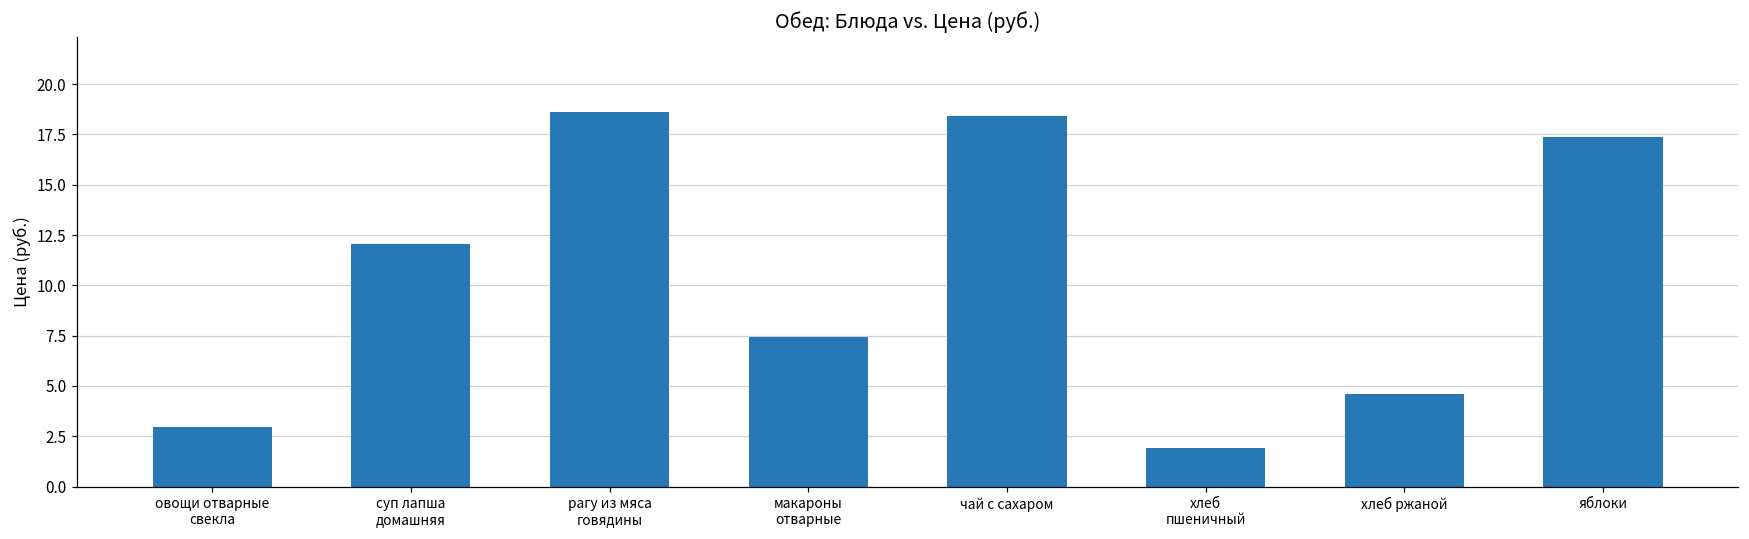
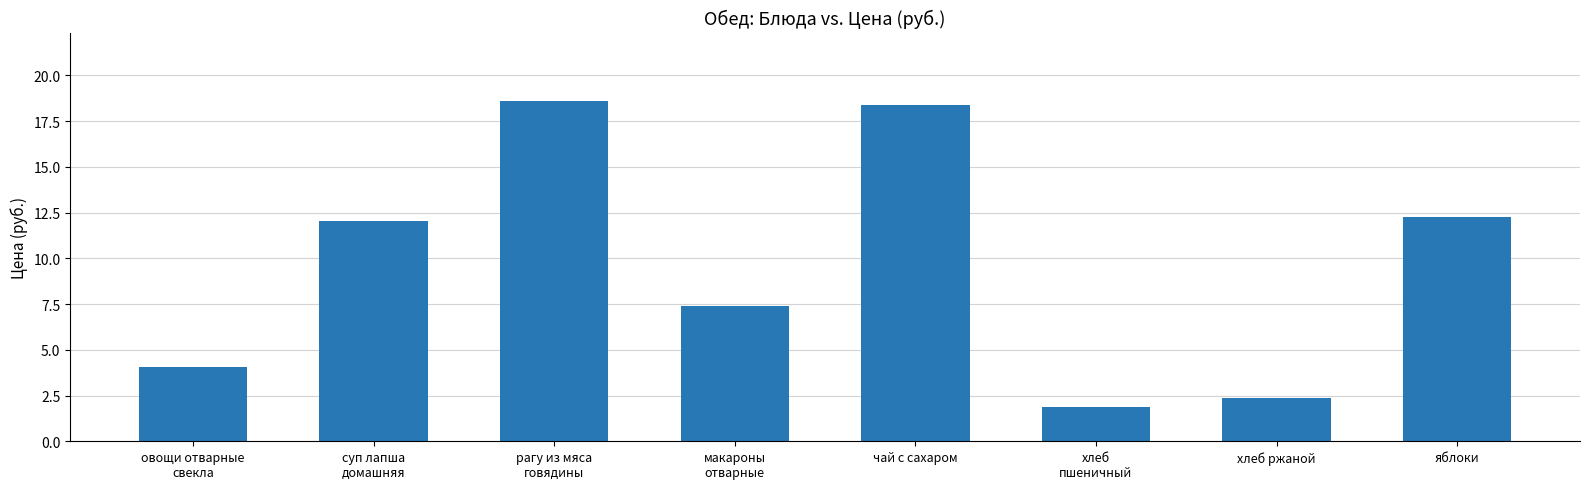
овощи отварные свекла: 3.0 -> 4.1
хлеб ржаной: 4.6 -> 2.4
яблоки: 17.4 -> 12.3
